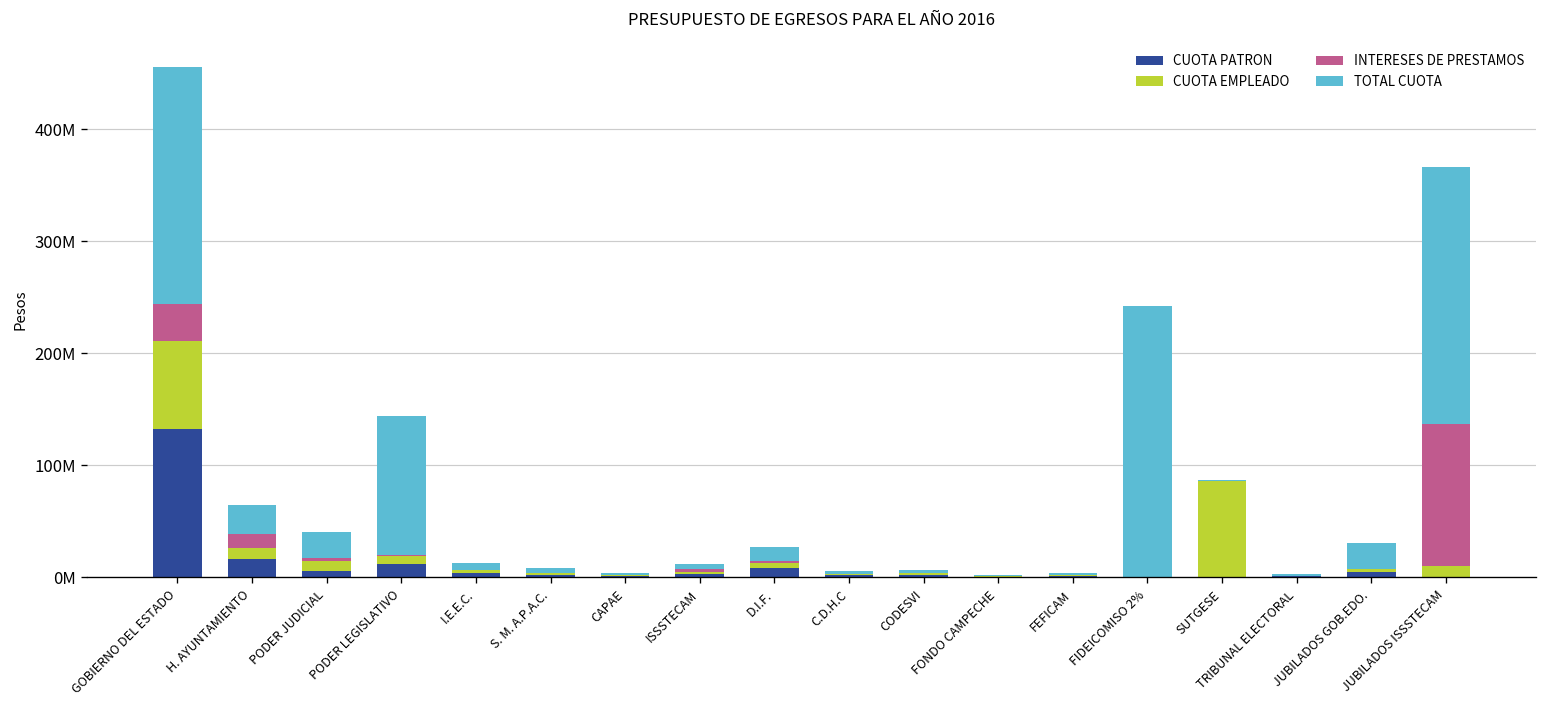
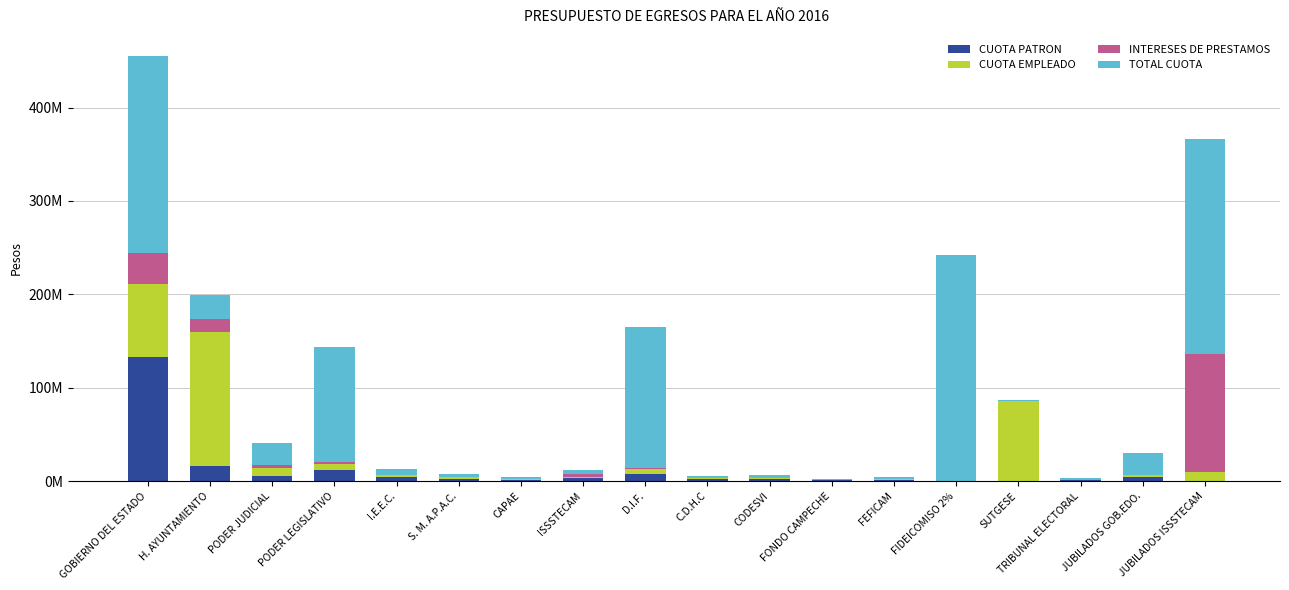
CUOTA EMPLEADO, H. AYUNTAMIENTO: 10000000 -> 140000000
TOTAL CUOTA, D.I.F.: 10000000 -> 150000000
